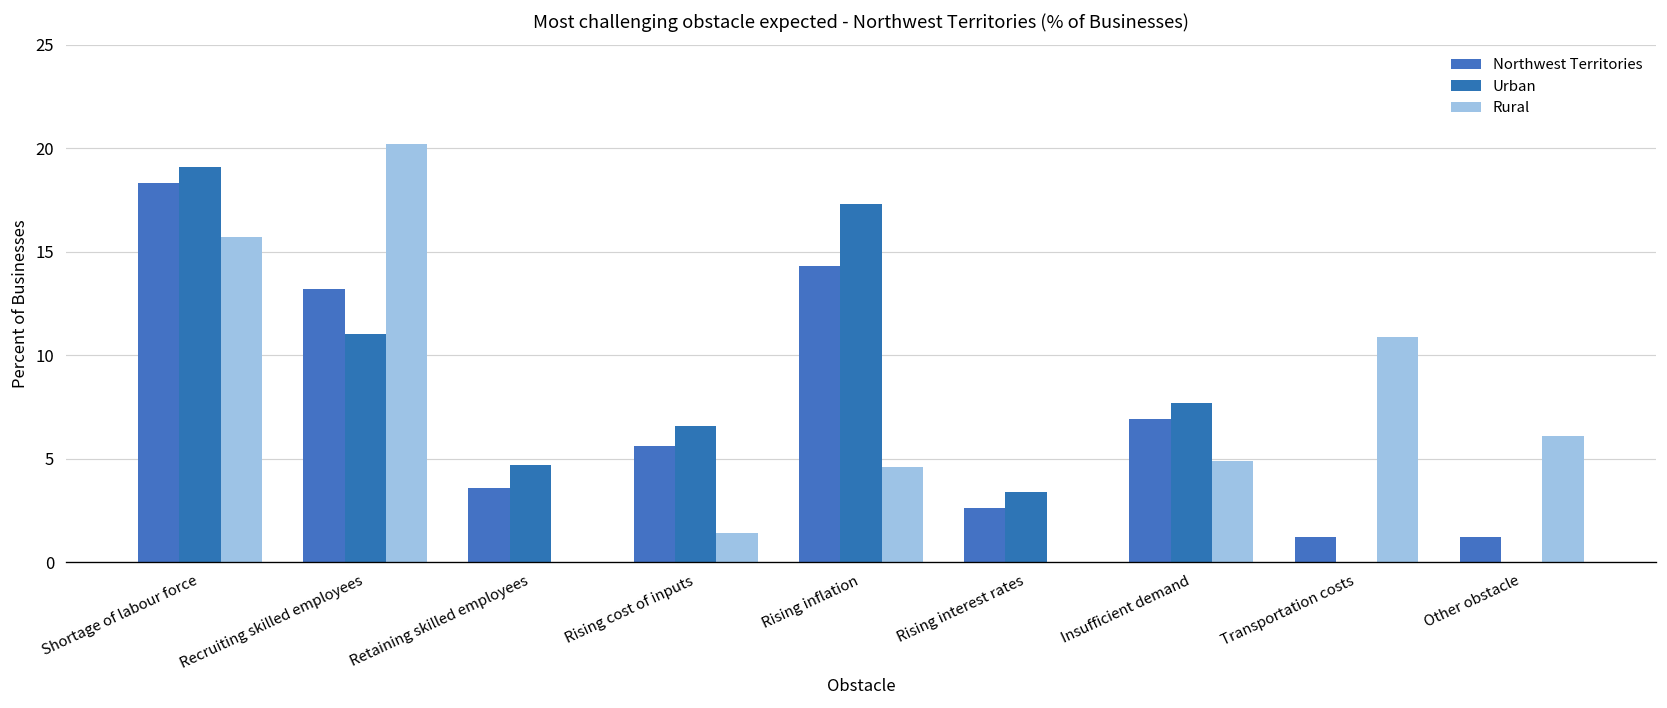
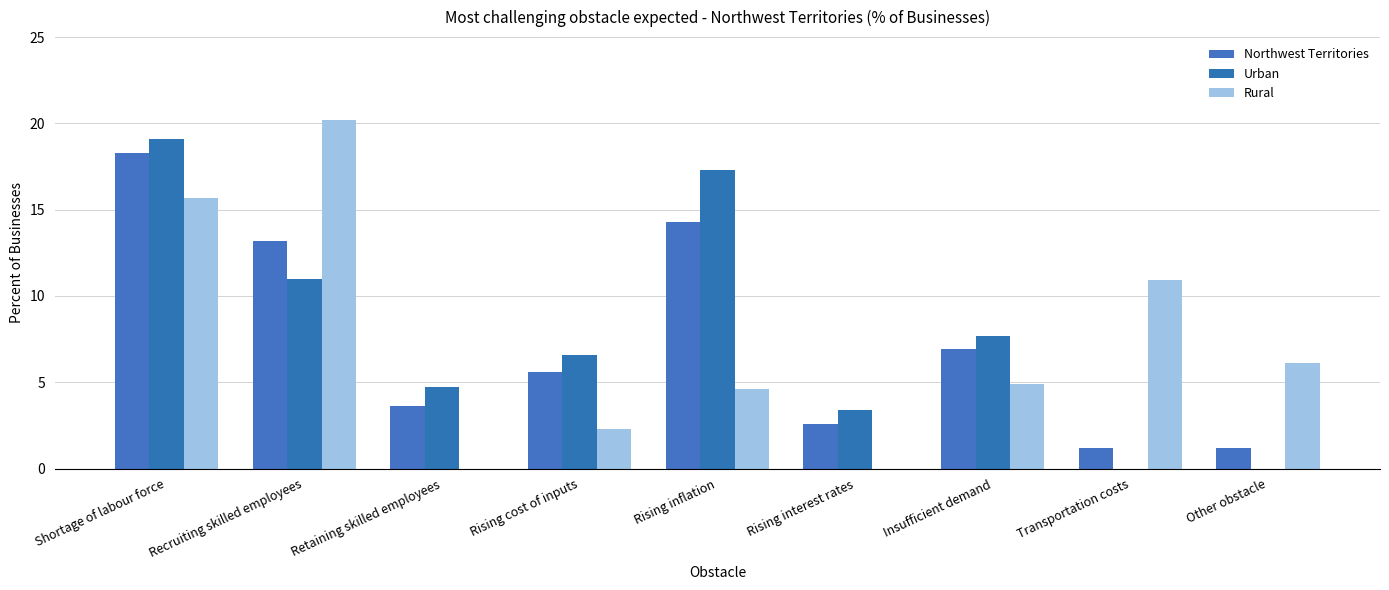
Rural, Rising cost of inputs: 1.4 -> 2.3
